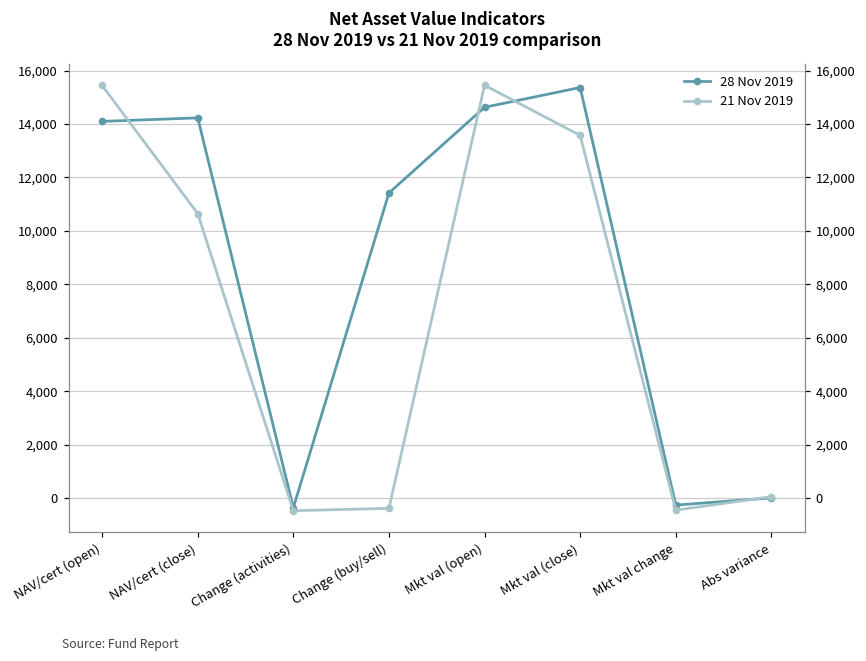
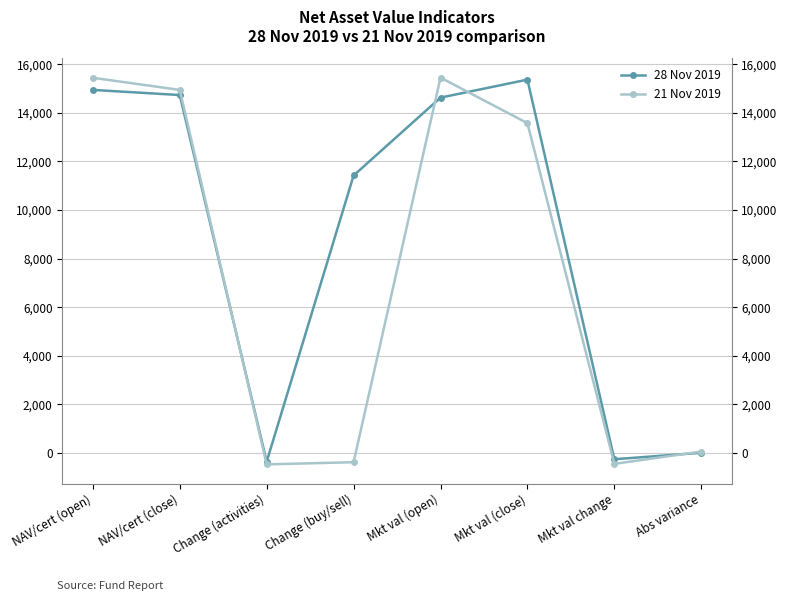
28 Nov 2019, NAV/cert (open): 14,100 -> 14,900
28 Nov 2019, NAV/cert (close): 14,200 -> 14,700
21 Nov 2019, NAV/cert (close): 10,600 -> 14,900
